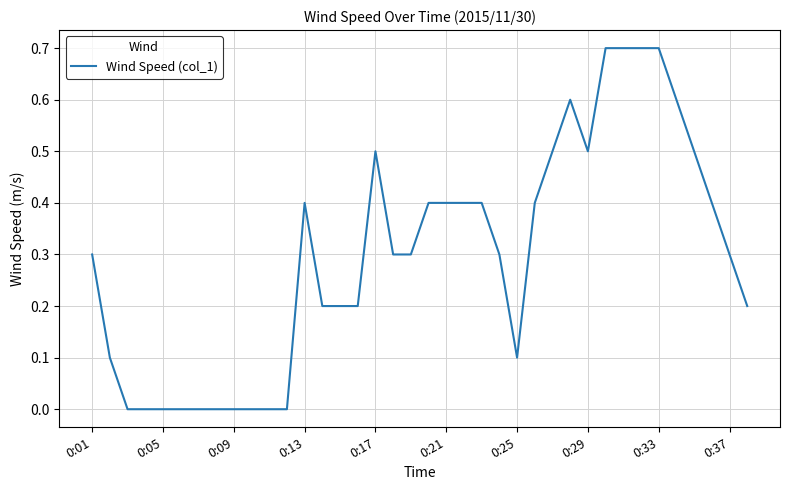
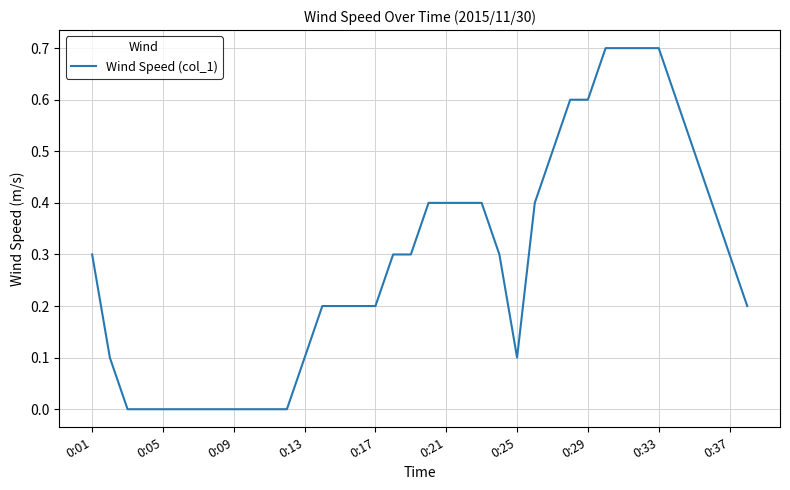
0:13: 0.4 -> 0.1
0:17: 0.5 -> 0.2
0:29: 0.5 -> 0.6
